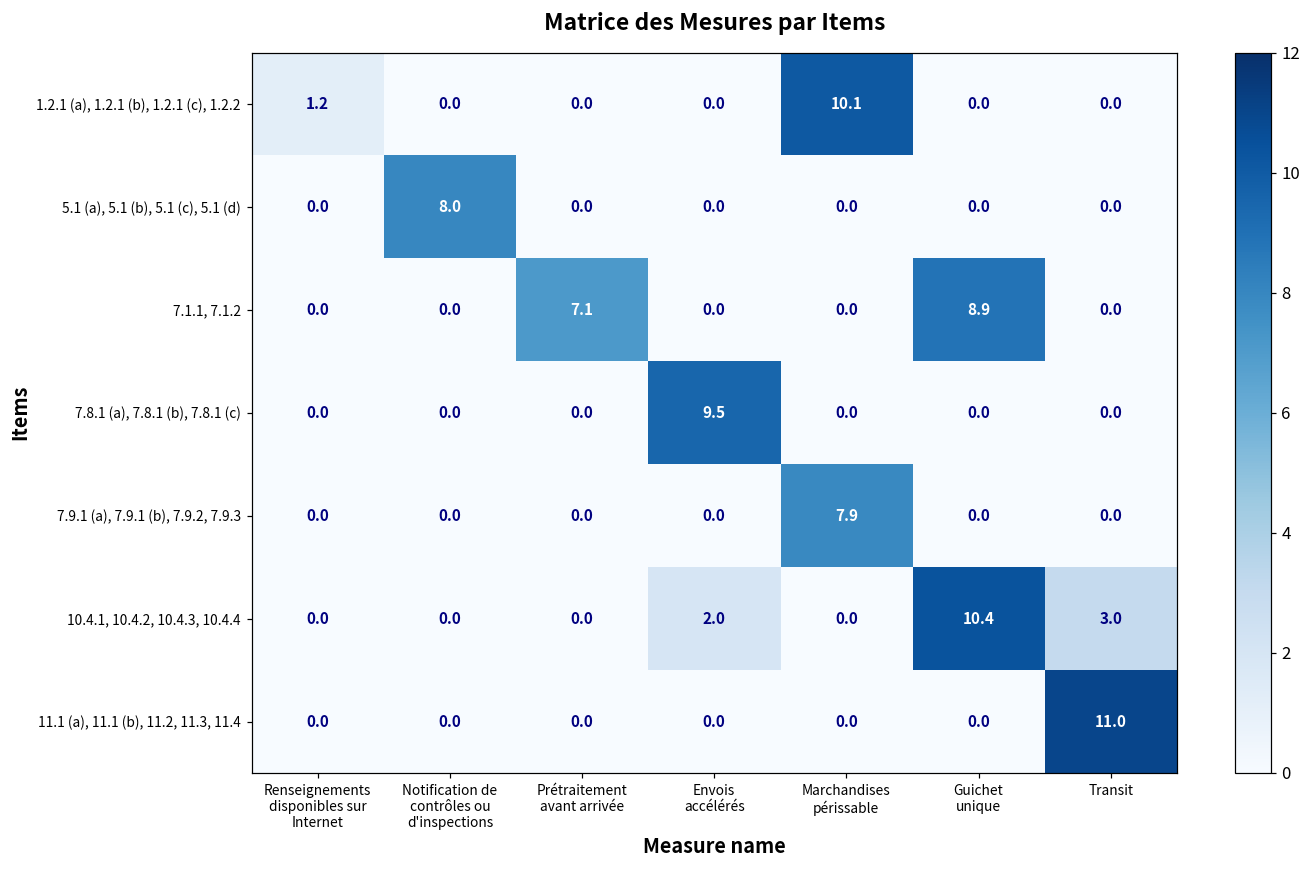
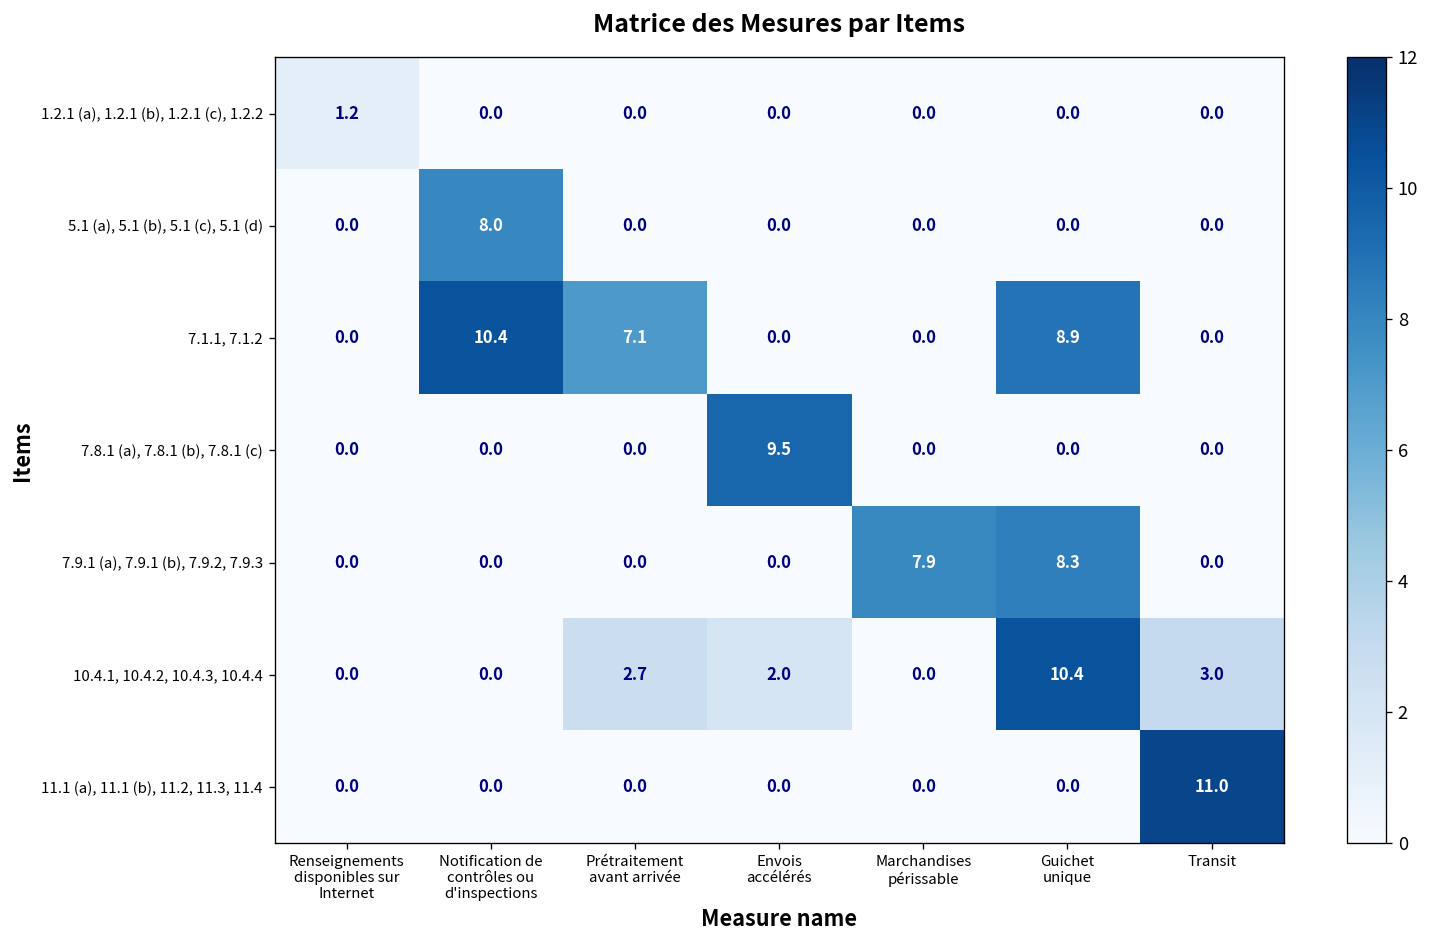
1.2.1 (a), 1.2.1 (b), 1.2.1 (c), 1.2.2, Marchandises périssable: 10.1 -> 0.0
7.1.1, 7.1.2, Notification de contrôles ou d'inspections: 0.0 -> 10.4
7.9.1 (a), 7.9.1 (b), 7.9.2, 7.9.3, Guichet unique: 0.0 -> 8.3
10.4.1, 10.4.2, 10.4.3, 10.4.4, Prétraitement avant arrivée: 0.0 -> 2.7
